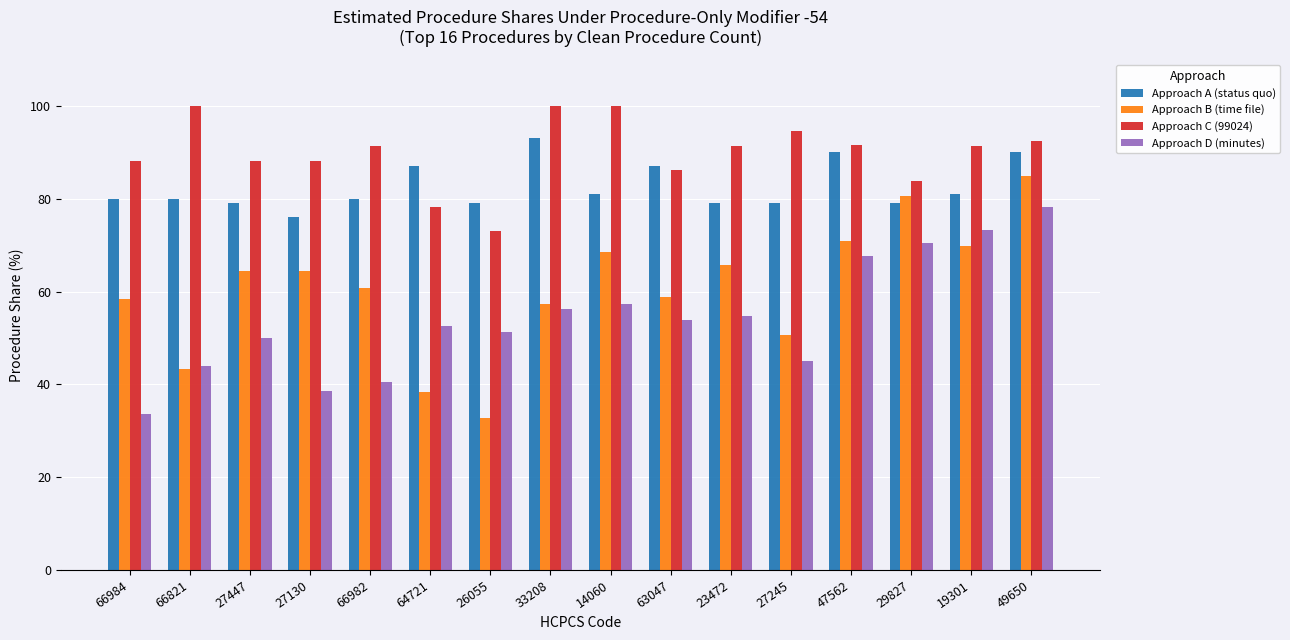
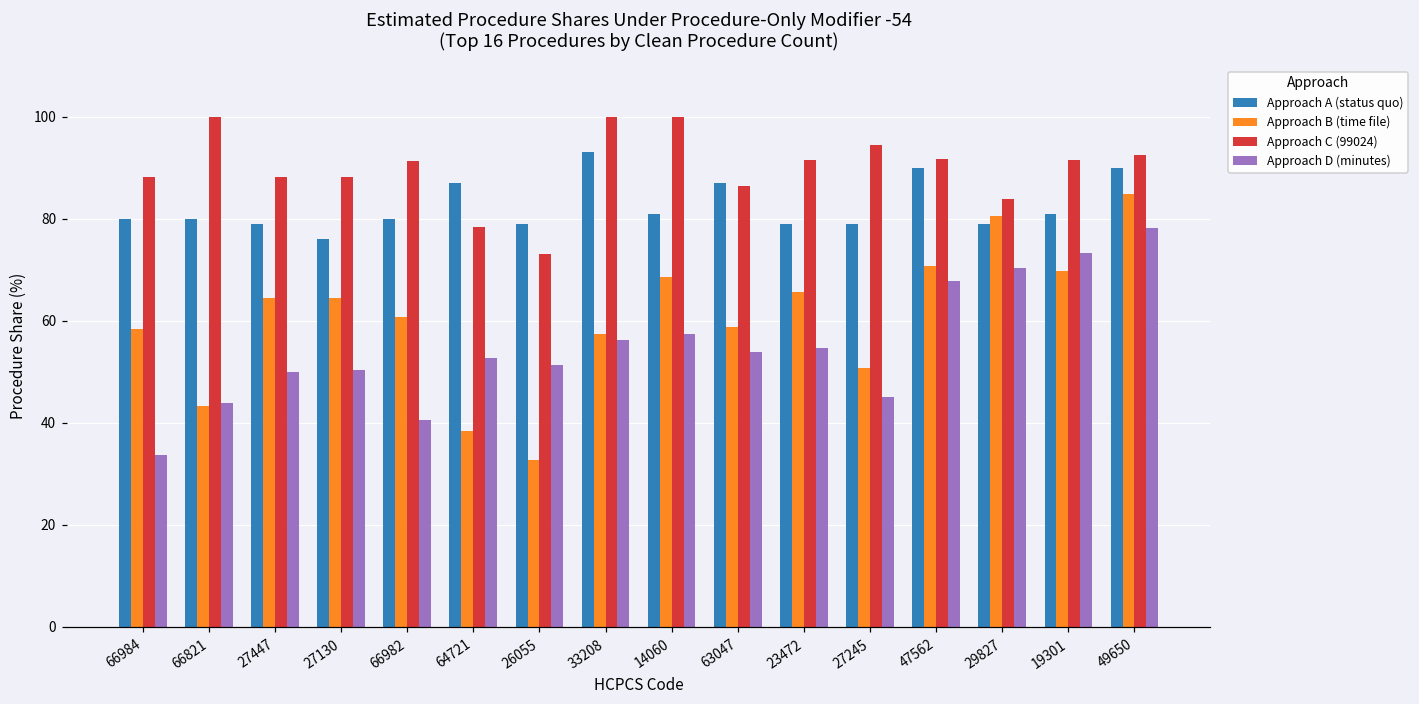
Approach D (minutes), 27130: 39 -> 50
